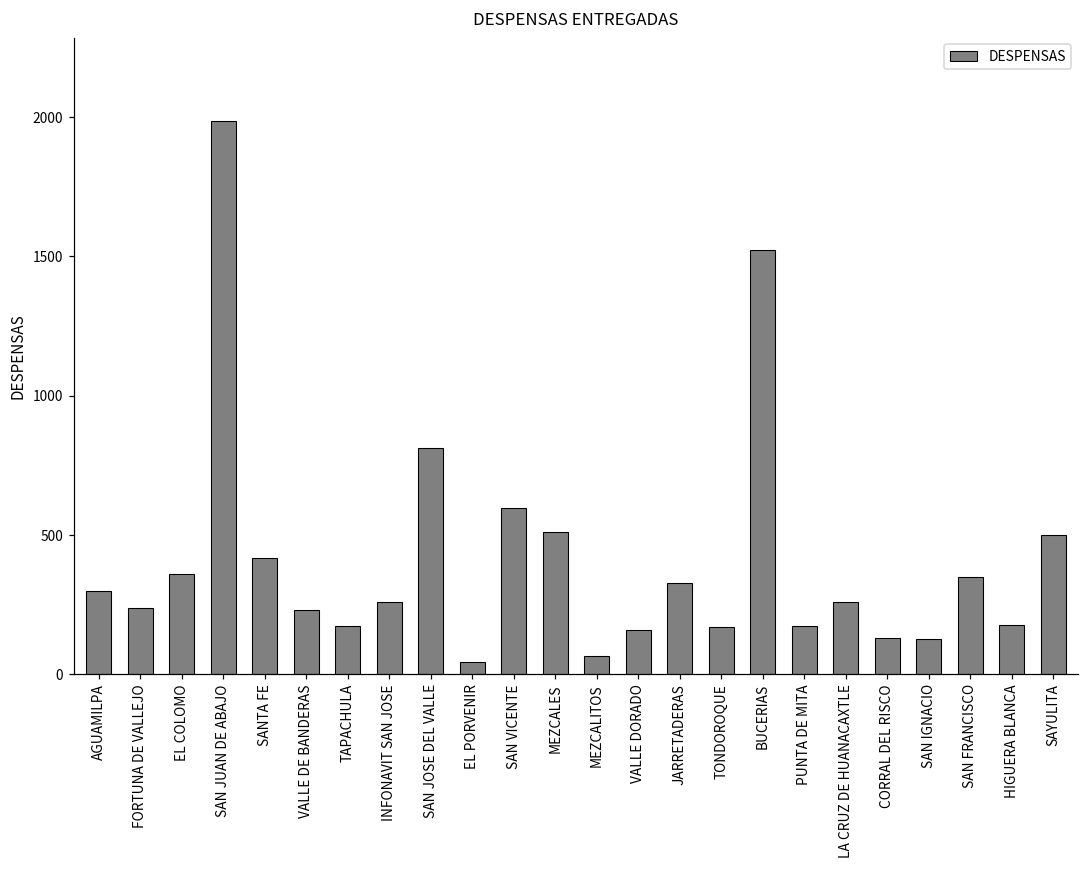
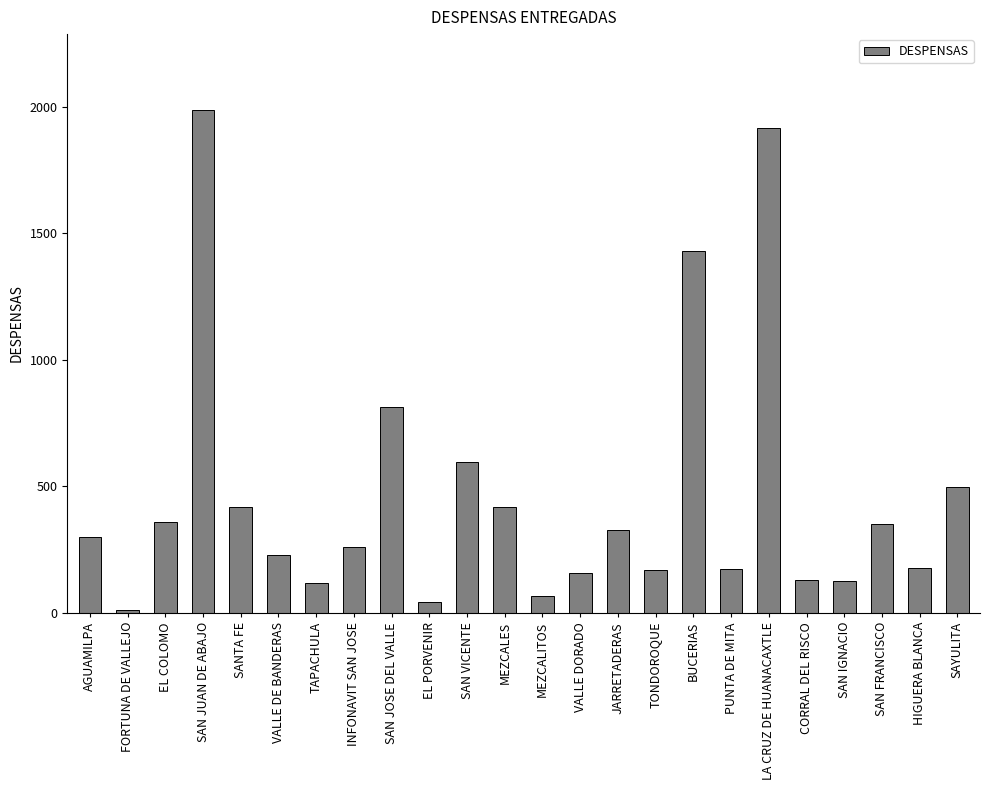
FORTUNA DE VALLEJO: 240 -> 10
TAPACHULA: 170 -> 120
MEZCALES: 510 -> 420
BUCERIAS: 1520 -> 1430
LA CRUZ DE HUANACAXTLE: 260 -> 1920
